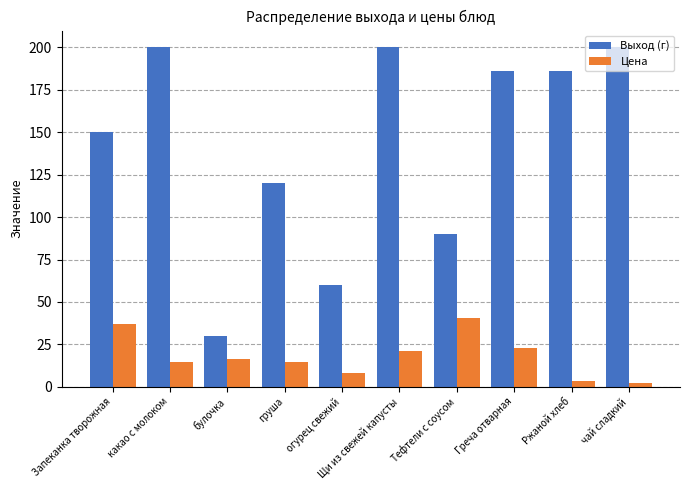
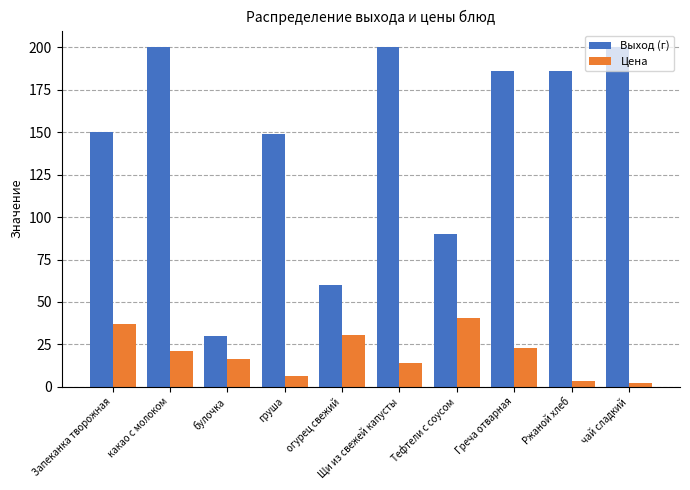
Цена, какао с молоком: 15 -> 21
Выход (г), груша: 120 -> 149
Цена, груша: 15 -> 6
Цена, огурец свежий: 8 -> 30
Цена, Щи из свежей капусты: 21 -> 14
